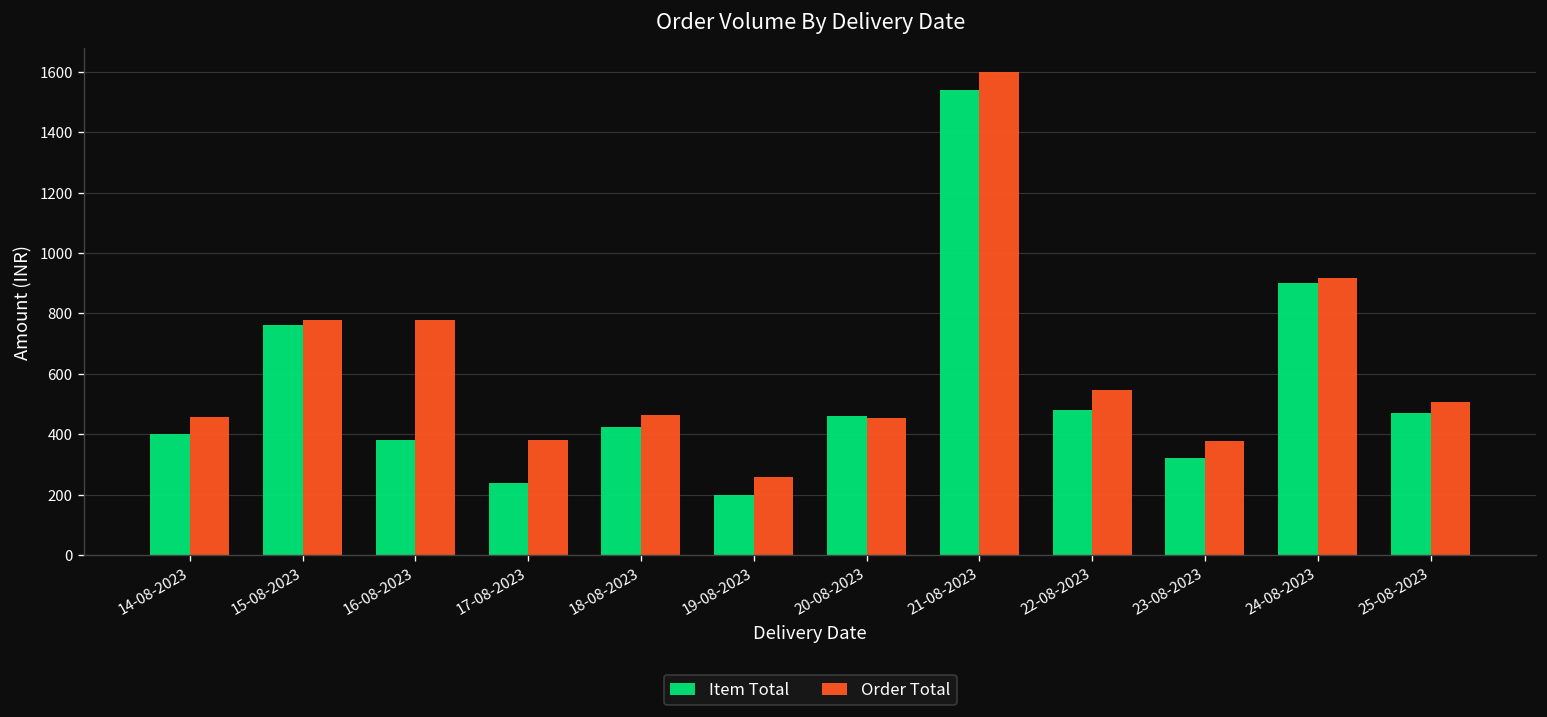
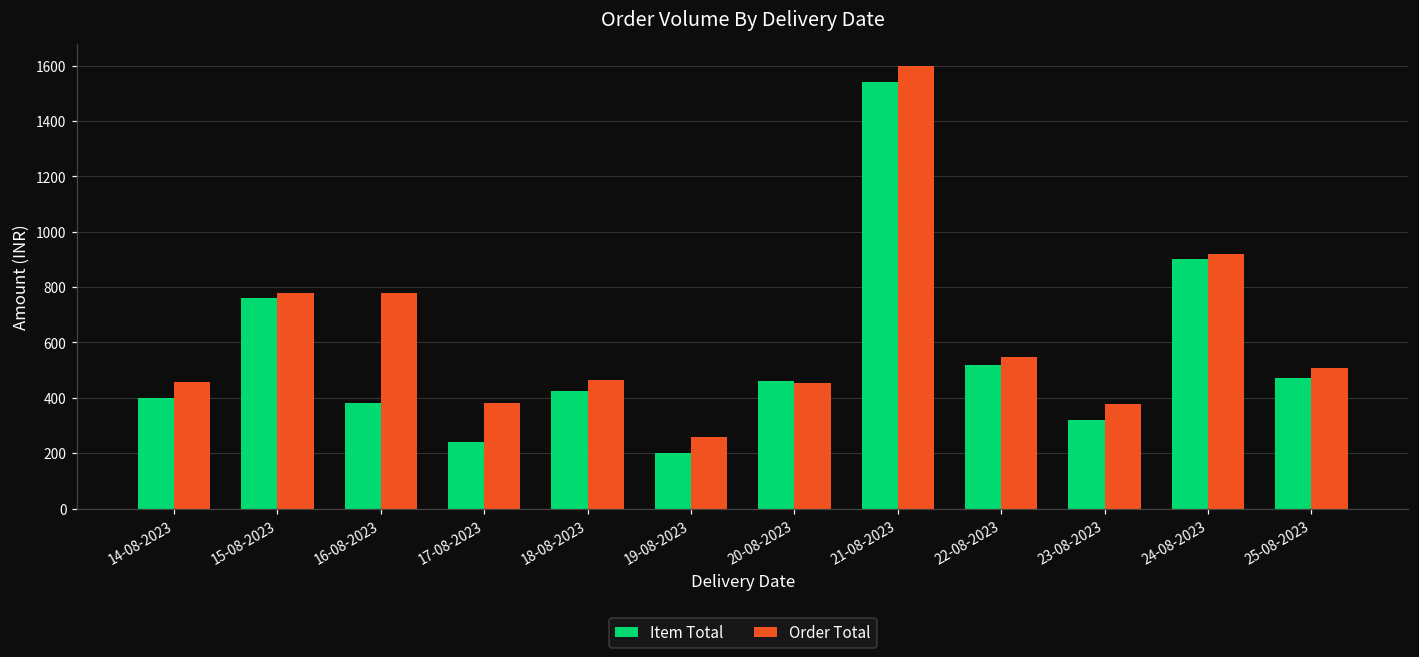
Item Total, 22-08-2023: 480 -> 520
